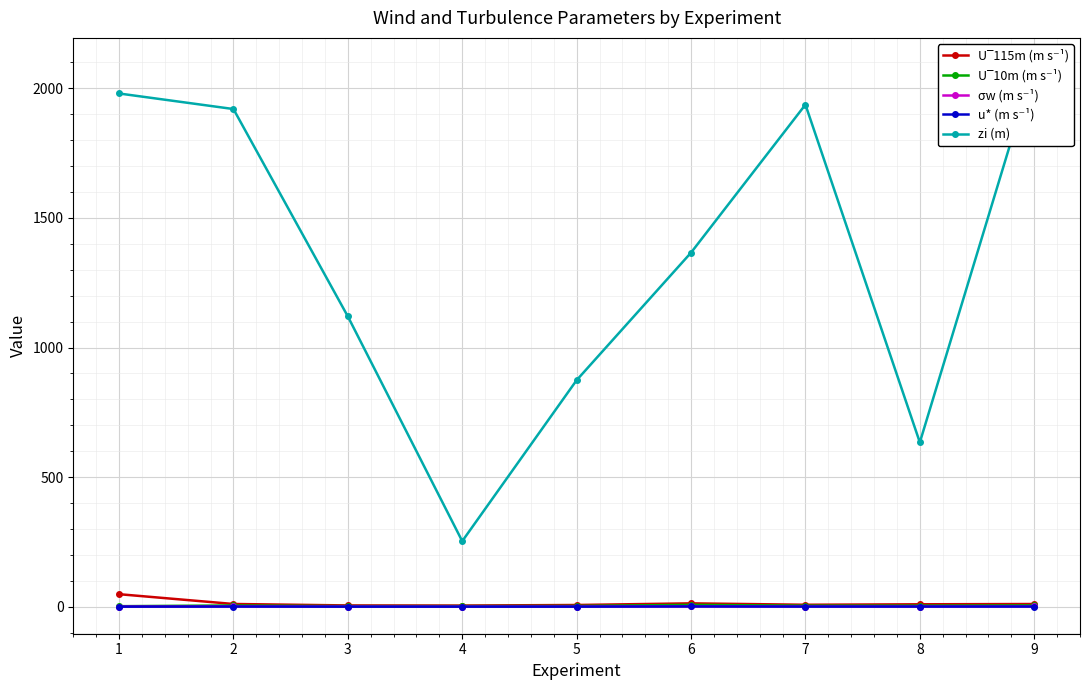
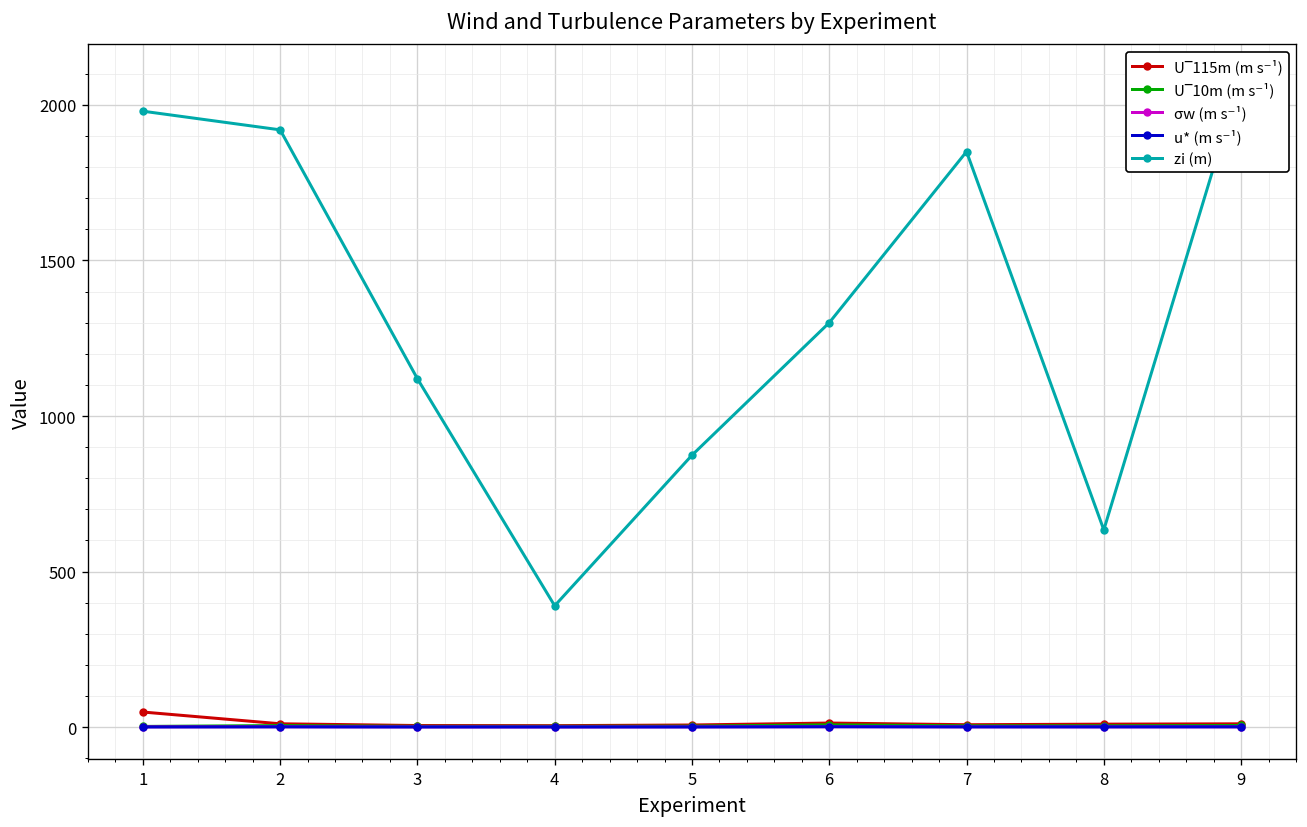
zi (m), 4: 250 -> 390
zi (m), 6: 1370 -> 1300
zi (m), 7: 1940 -> 1850
